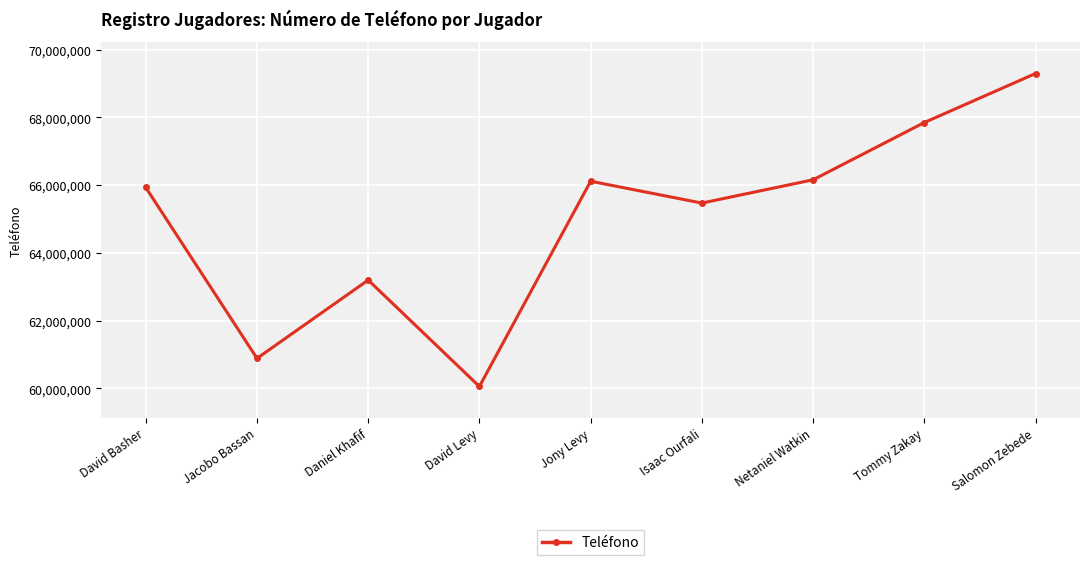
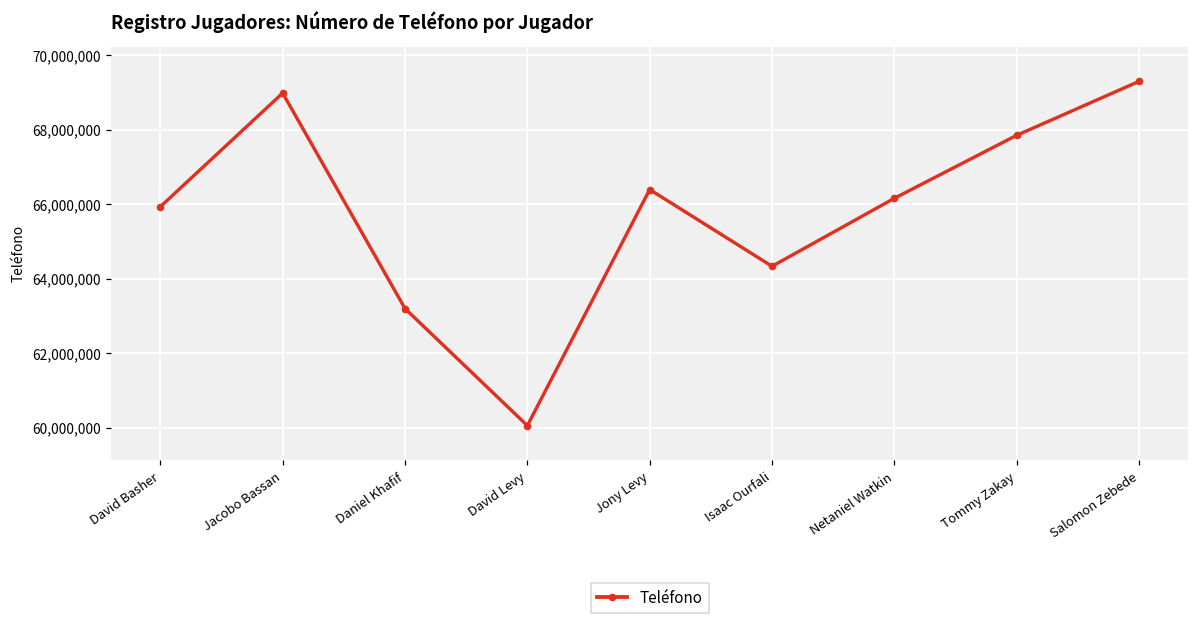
Jacobo Bassan: 60,900,000 -> 69,000,000
Jony Levy: 66,100,000 -> 66,400,000
Isaac Ourfali: 65,500,000 -> 64,300,000
